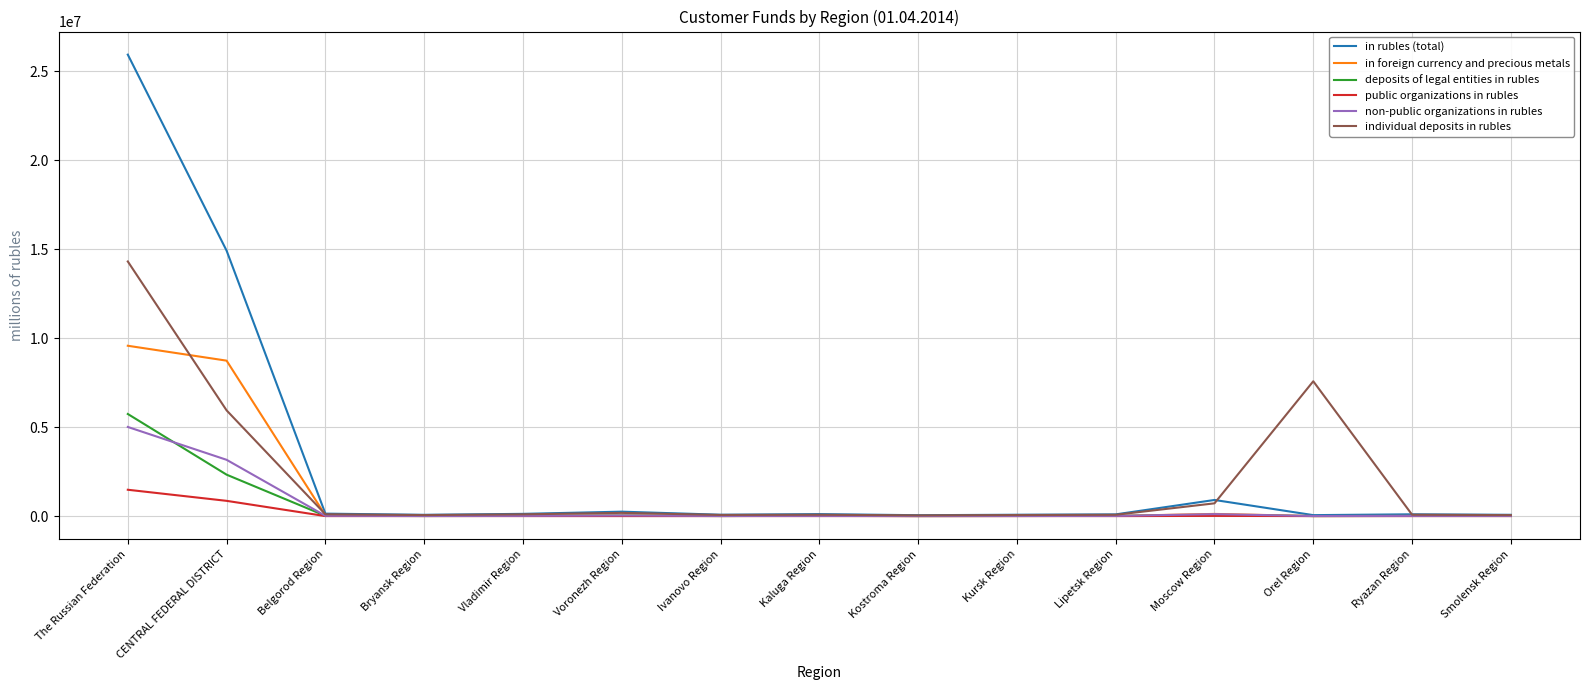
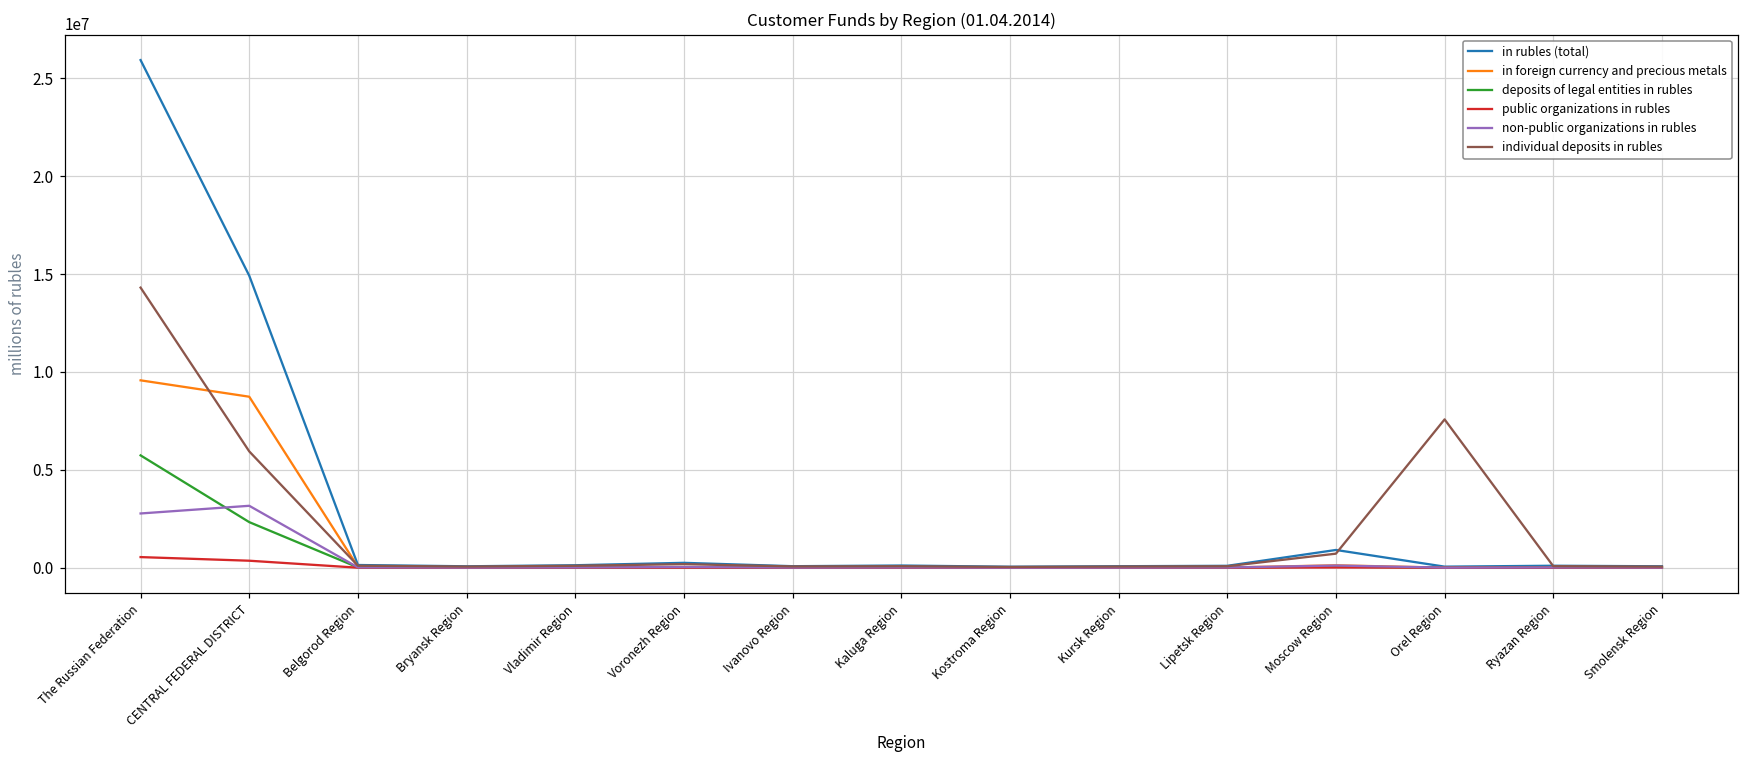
public organizations in rubles, The Russian Federation: 1500000 -> 500000
non-public organizations in rubles, The Russian Federation: 5000000 -> 2800000
public organizations in rubles, CENTRAL FEDERAL DISTRICT: 900000 -> 400000
